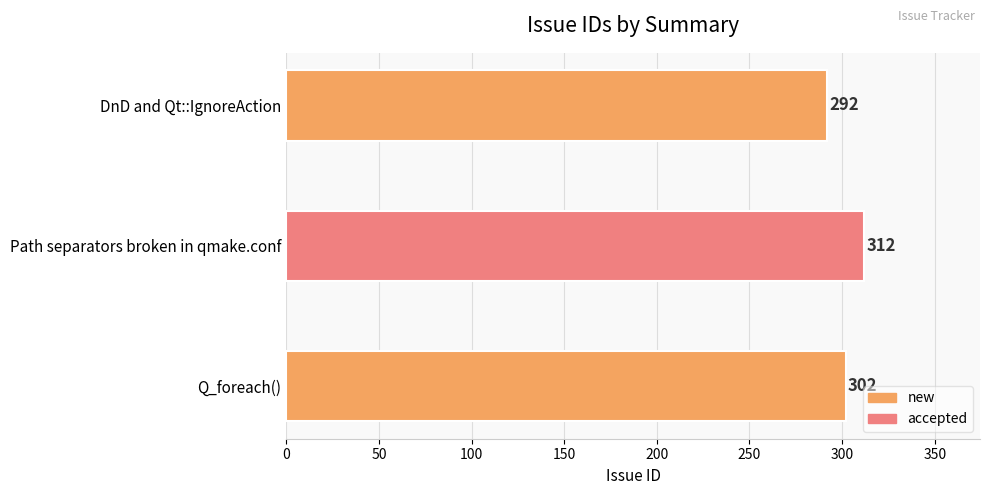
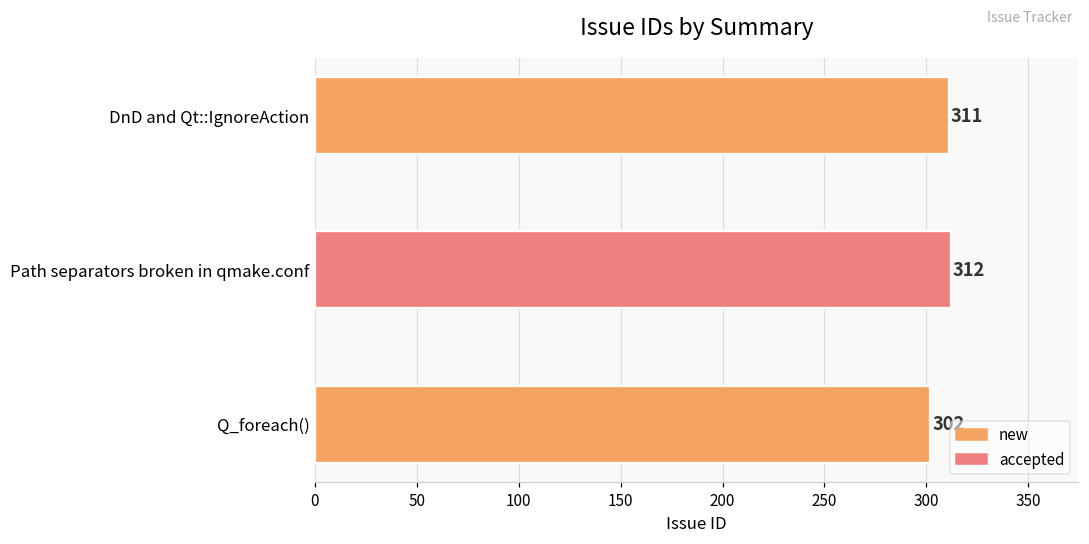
DnD and Qt::IgnoreAction: 292 -> 311
